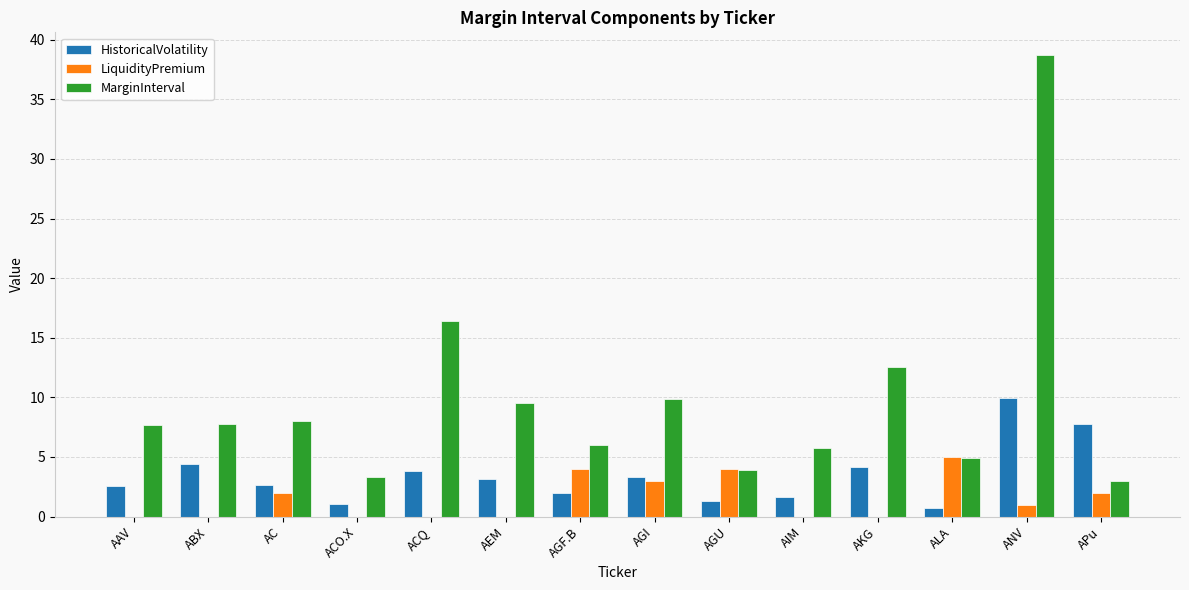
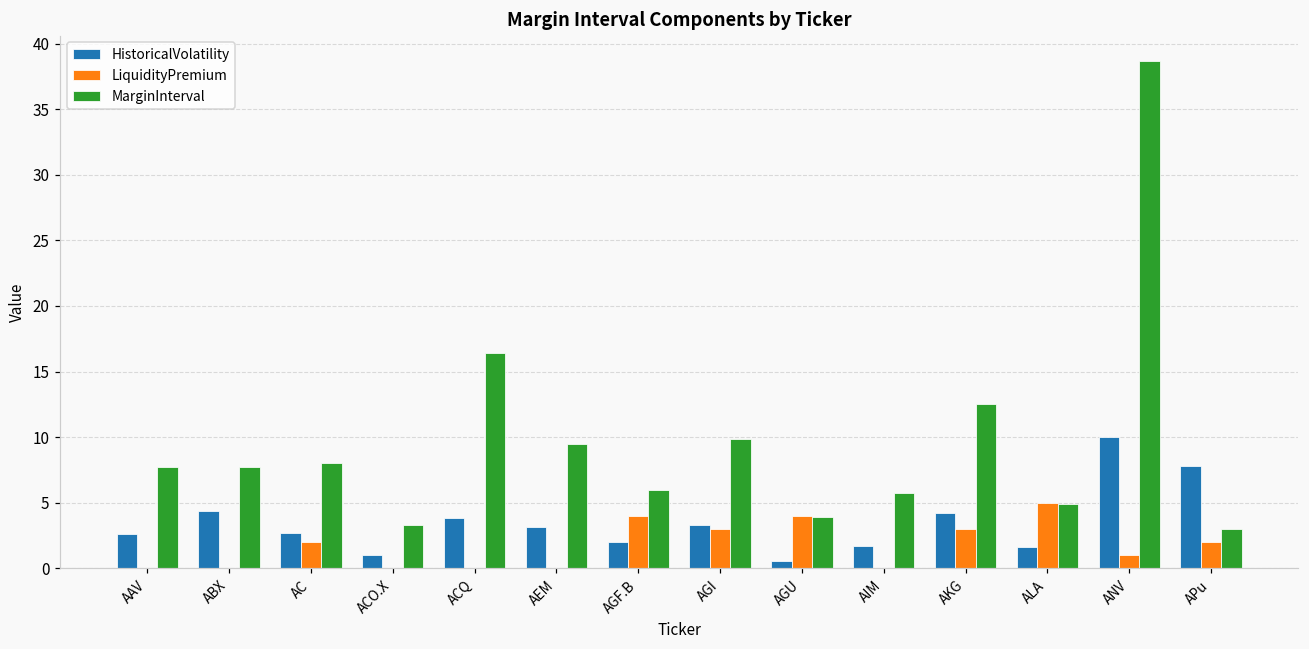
HistoricalVolatility, AGU: 1.3 -> 0.6
LiquidityPremium, AKG: 0 -> 3
HistoricalVolatility, ALA: 0.7 -> 1.6
